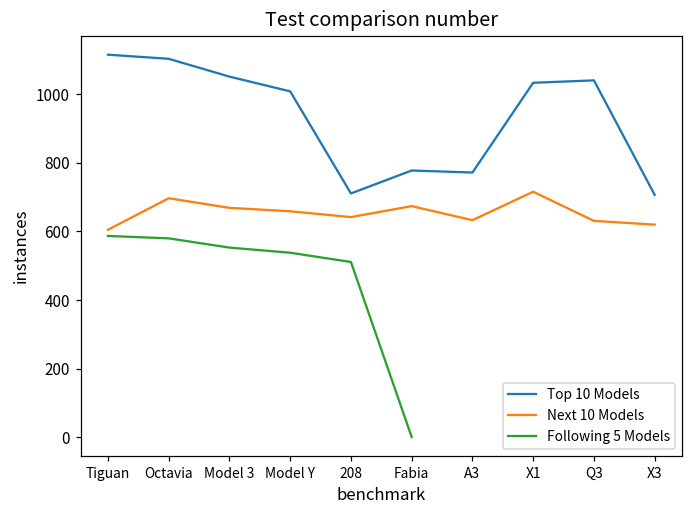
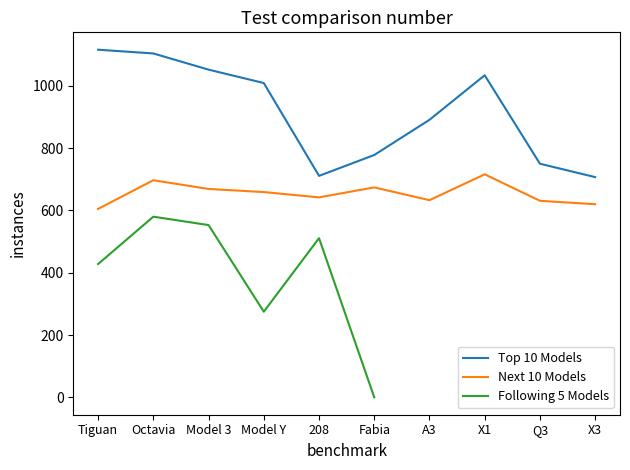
Following 5 Models, Tiguan: 590 -> 430
Following 5 Models, Model Y: 540 -> 280
Top 10 Models, A3: 770 -> 890
Top 10 Models, Q3: 1040 -> 750
